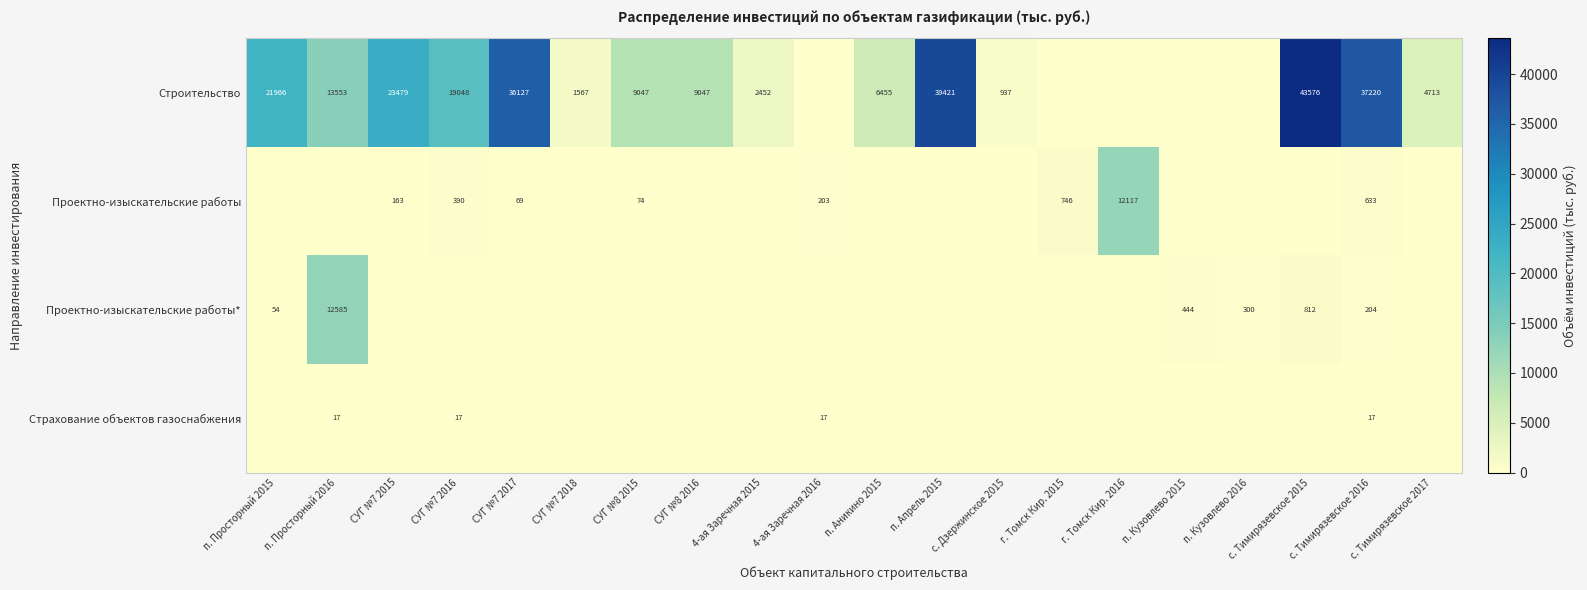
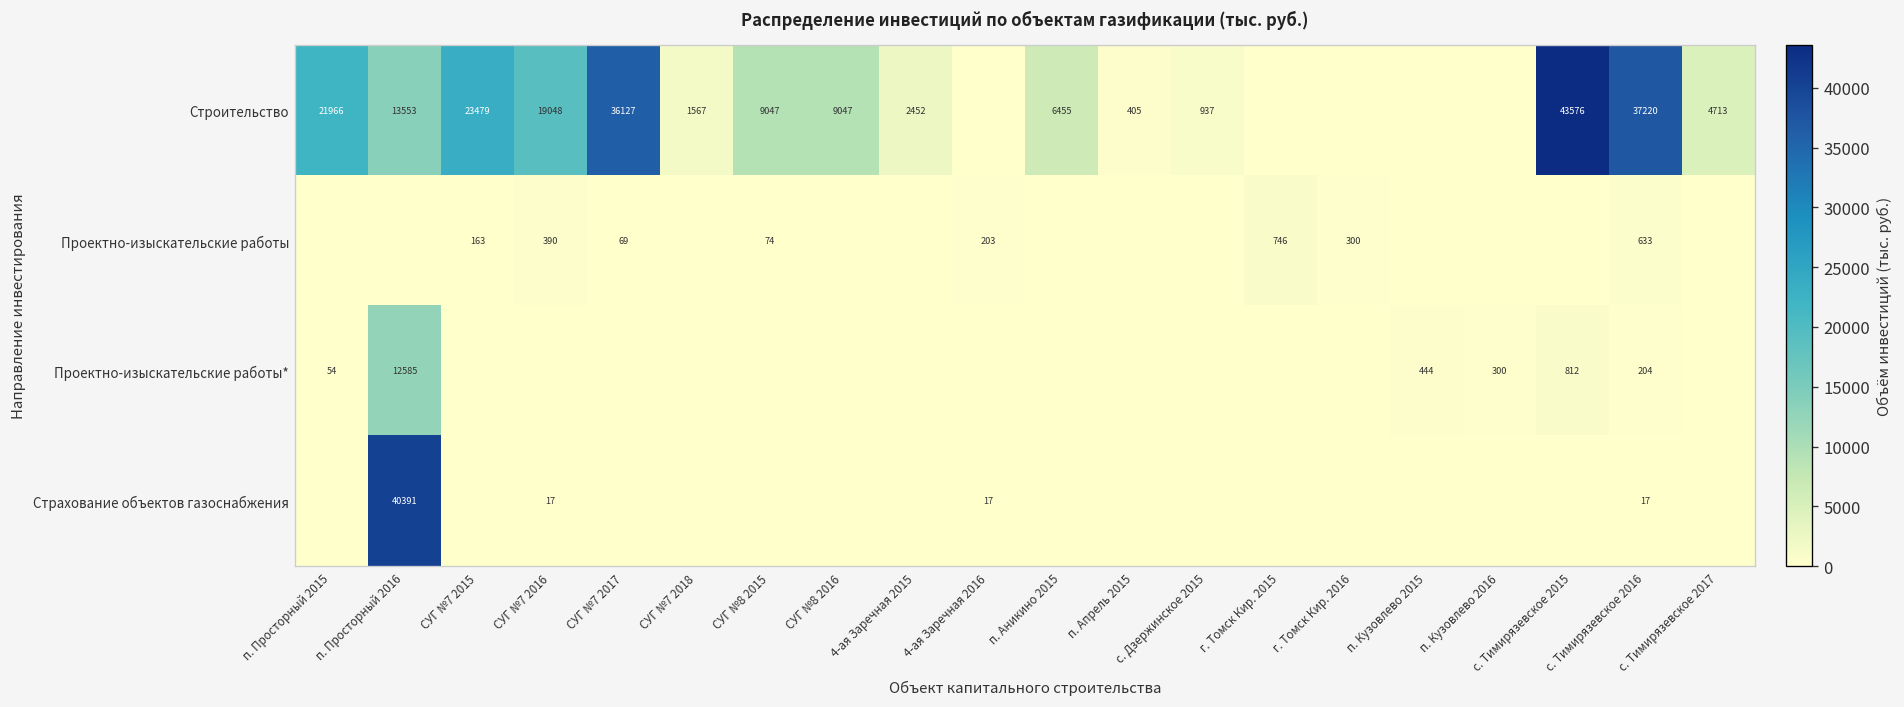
Строительство, п. Апрель 2015: 39421 -> 405
Проектно-изыскательские работы, г. Томск Кир. 2016: 12117 -> 300
Страхование объектов газоснабжения, п. Просторный 2016: 17 -> 40391
